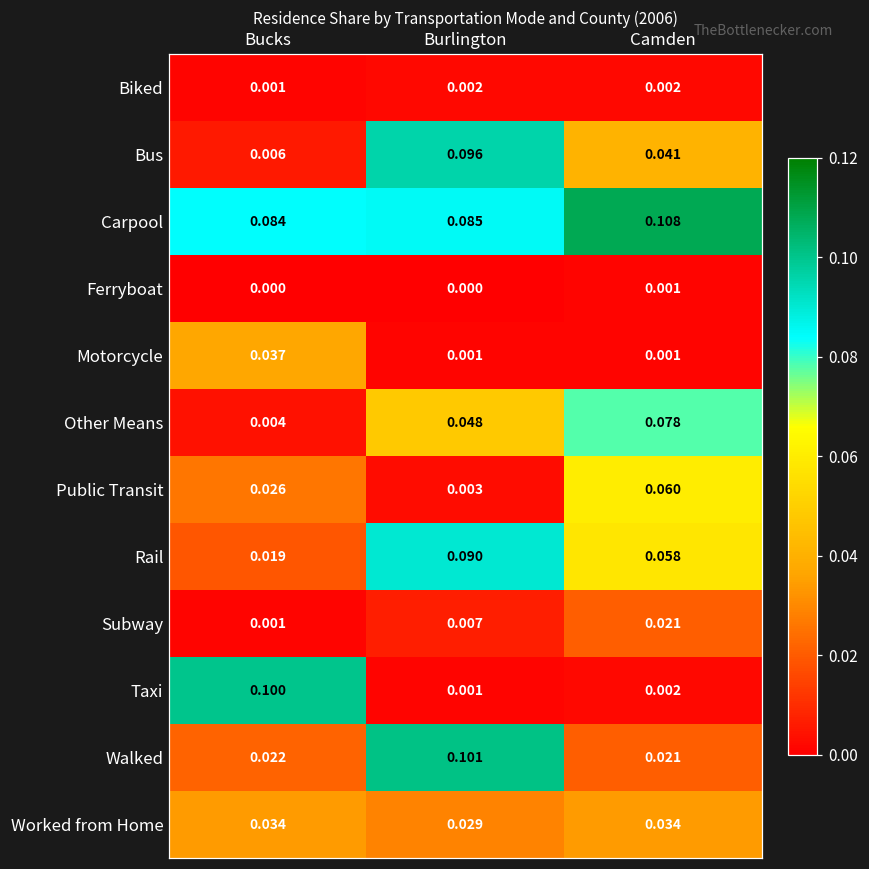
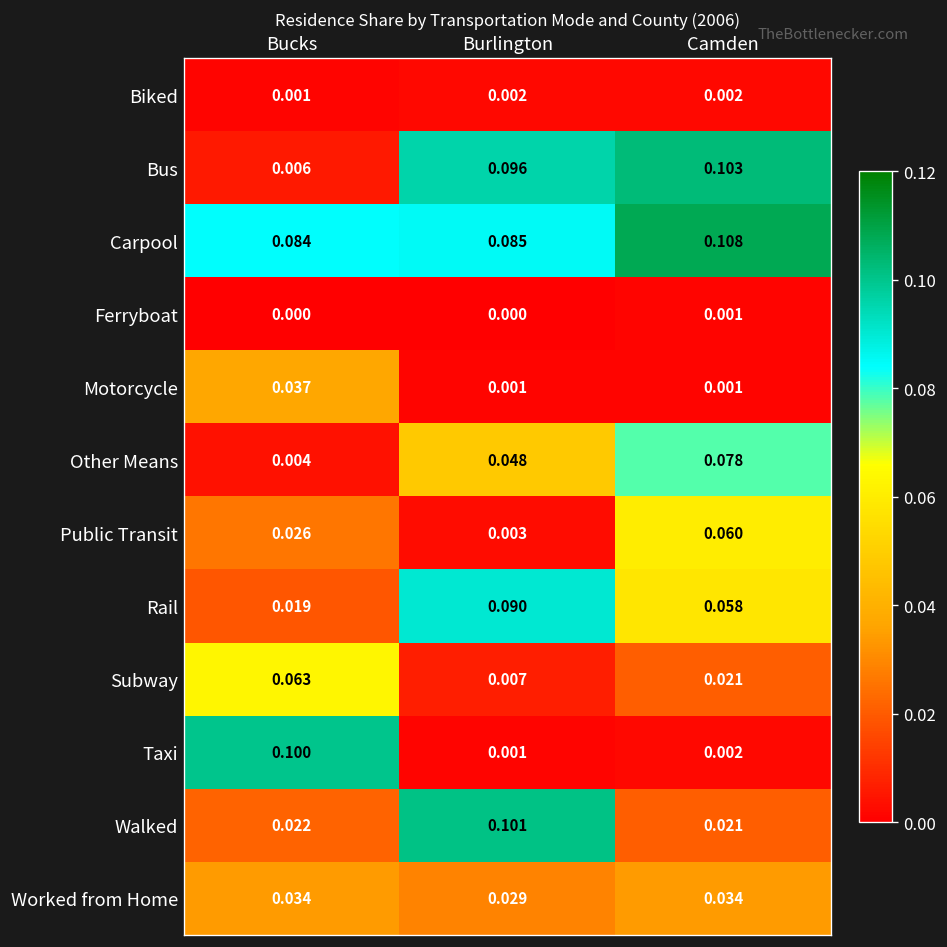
Bus, Camden: 0.041 -> 0.103
Subway, Bucks: 0.001 -> 0.063
